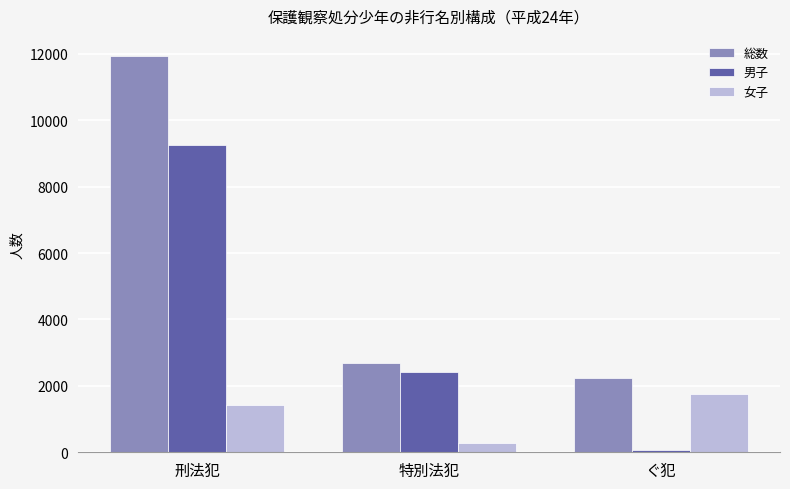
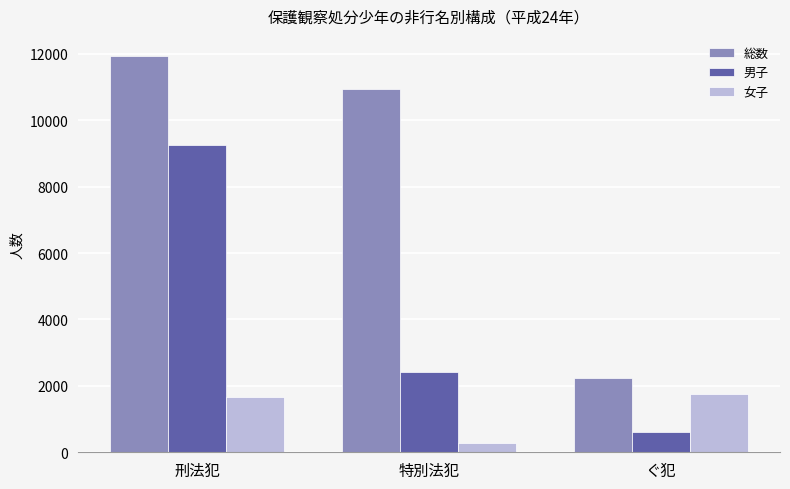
女子, 刑法犯: 1400 -> 1700
総数, 特別法犯: 2700 -> 10900
男子, ぐ犯: 100 -> 600
